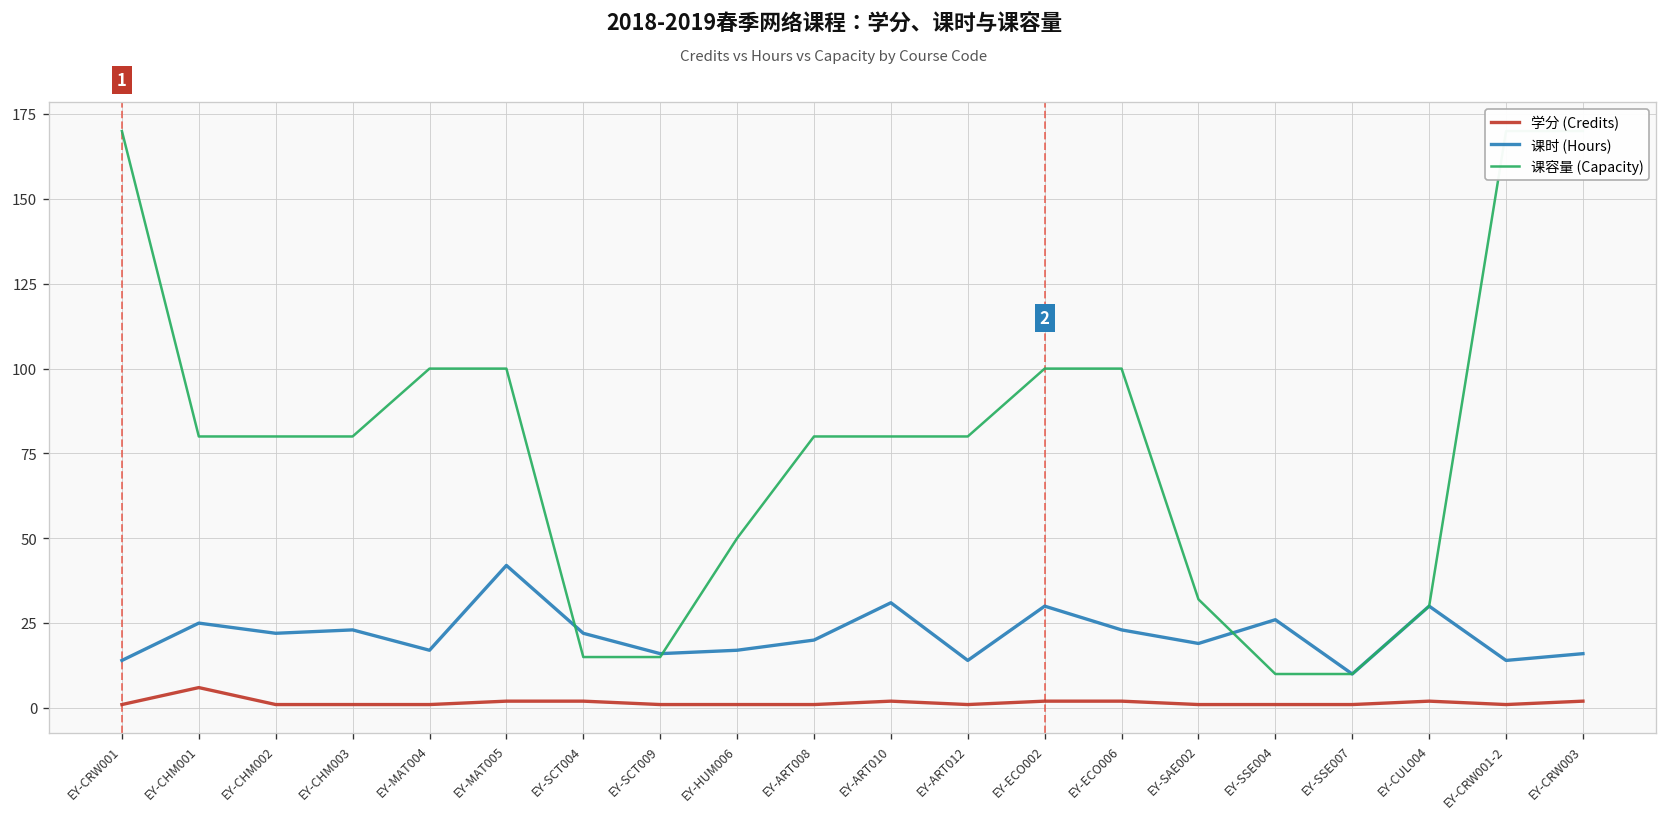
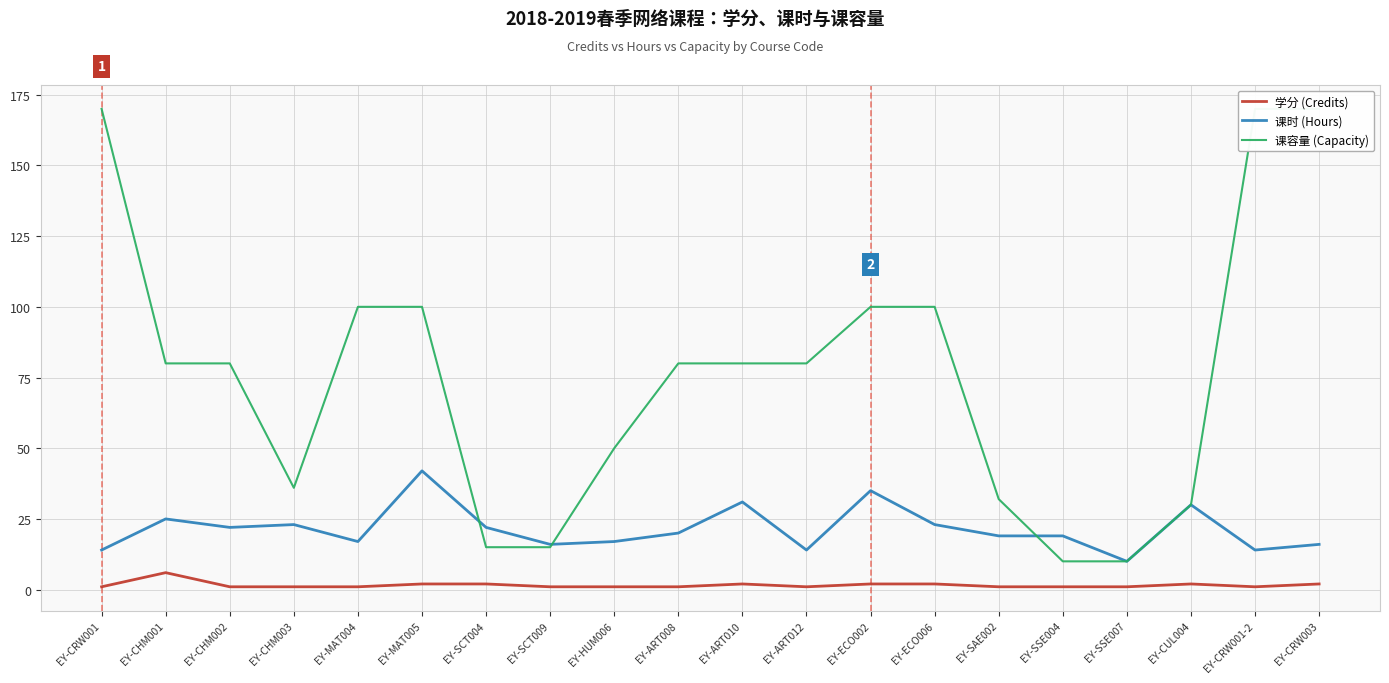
课容量 (Capacity), EY-CHM003: 80 -> 36
课时 (Hours), EY-ECO002: 30 -> 35
课时 (Hours), EY-SSE004: 26 -> 19
